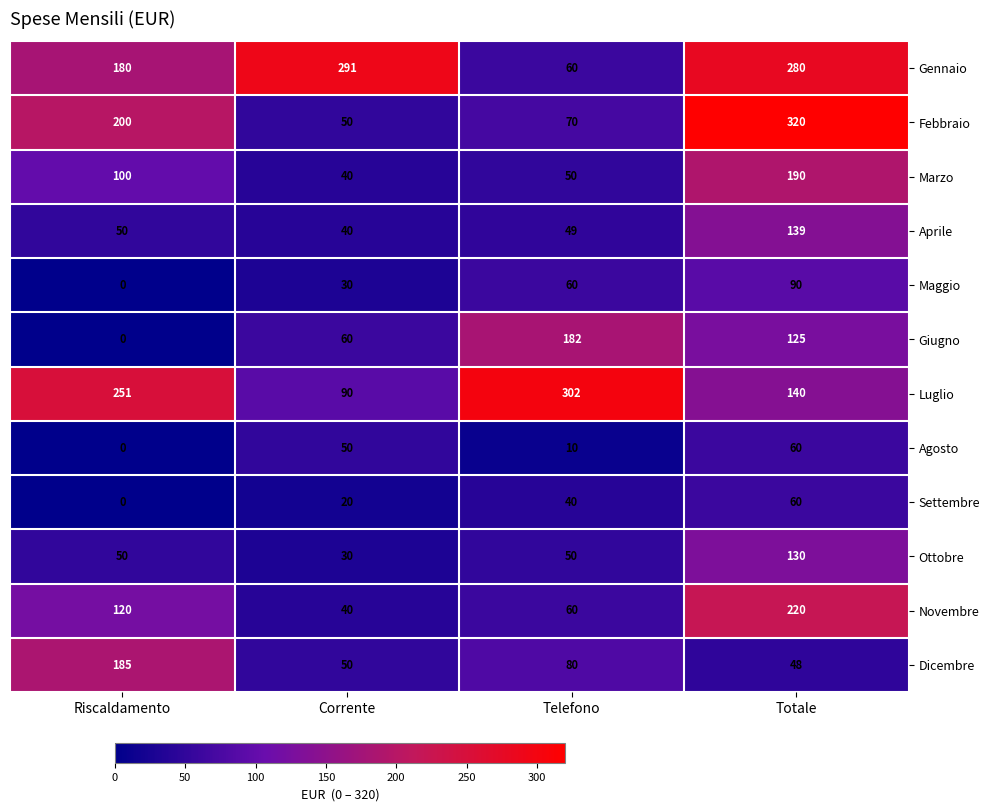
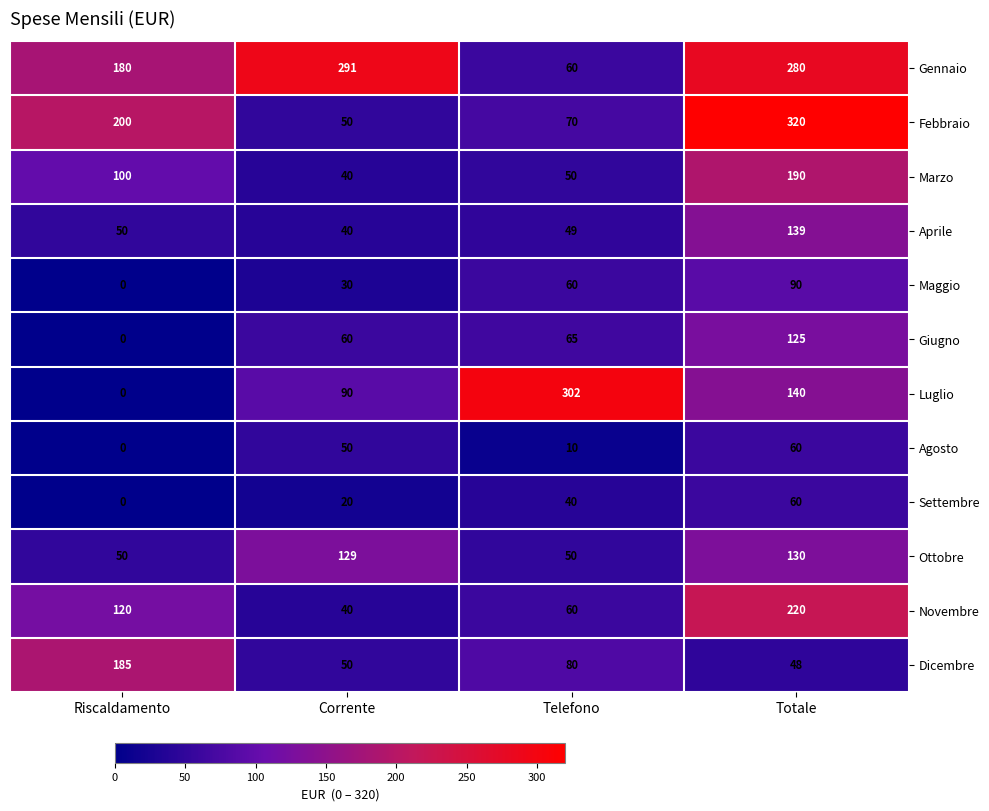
Giugno, Telefono: 182 -> 65
Luglio, Riscaldamento: 251 -> 0
Ottobre, Corrente: 30 -> 129
